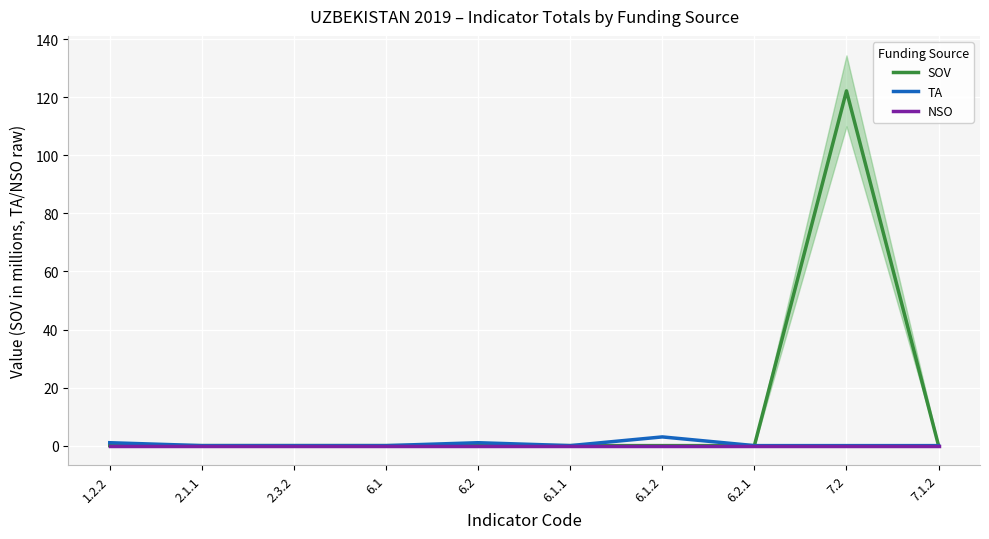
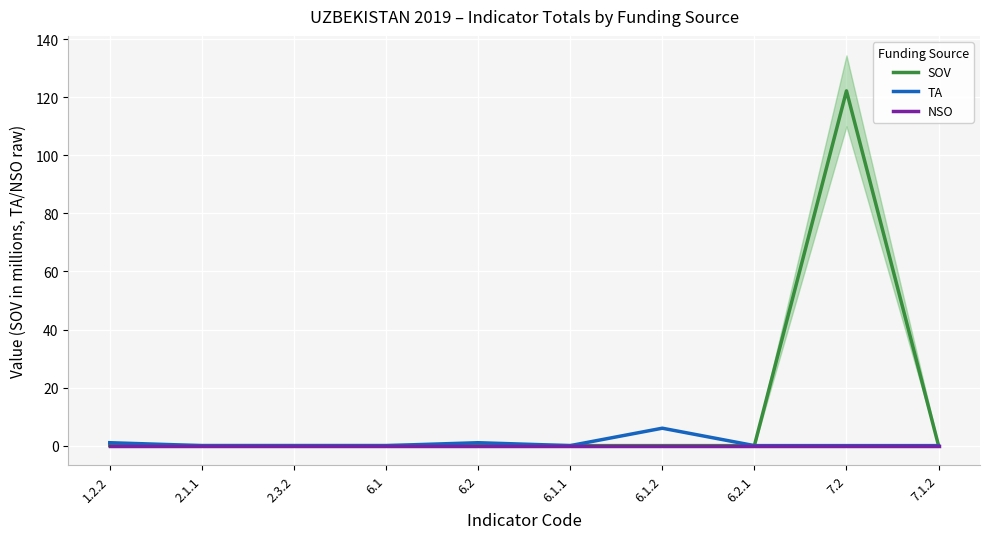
TA, 6.1.2: 3 -> 6
